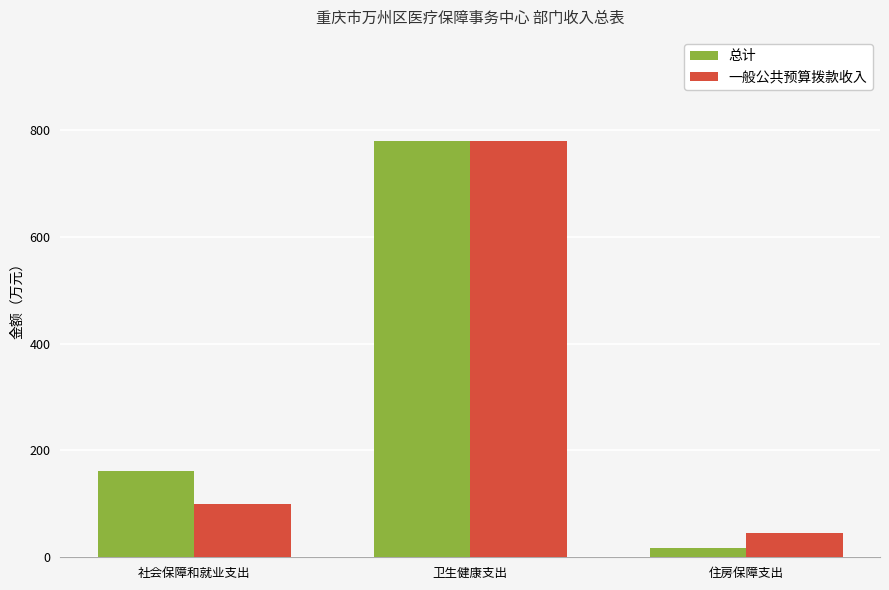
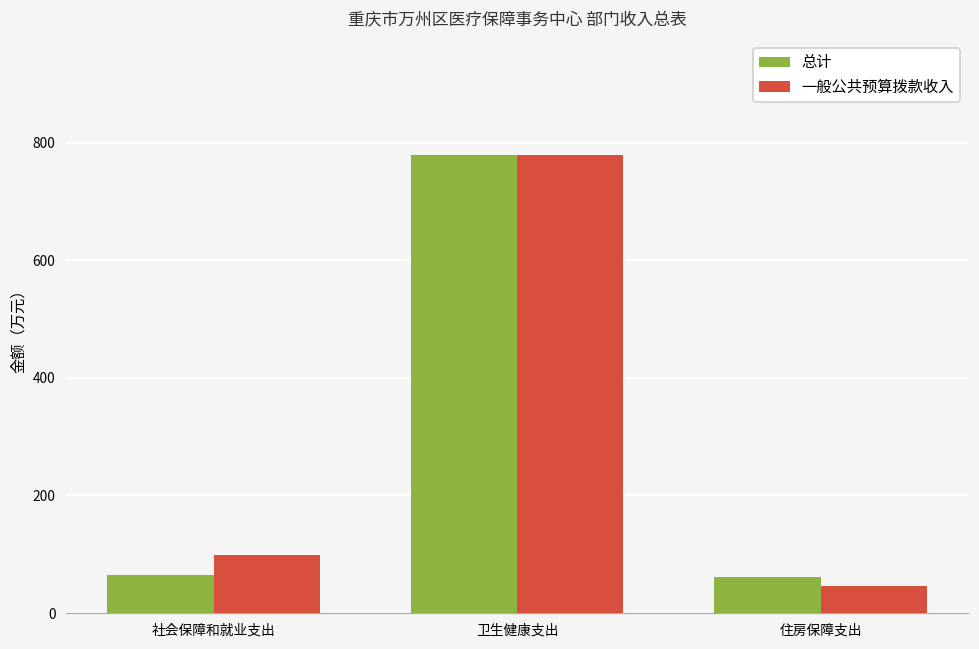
总计, 社会保障和就业支出: 160 -> 60
总计, 住房保障支出: 20 -> 60
